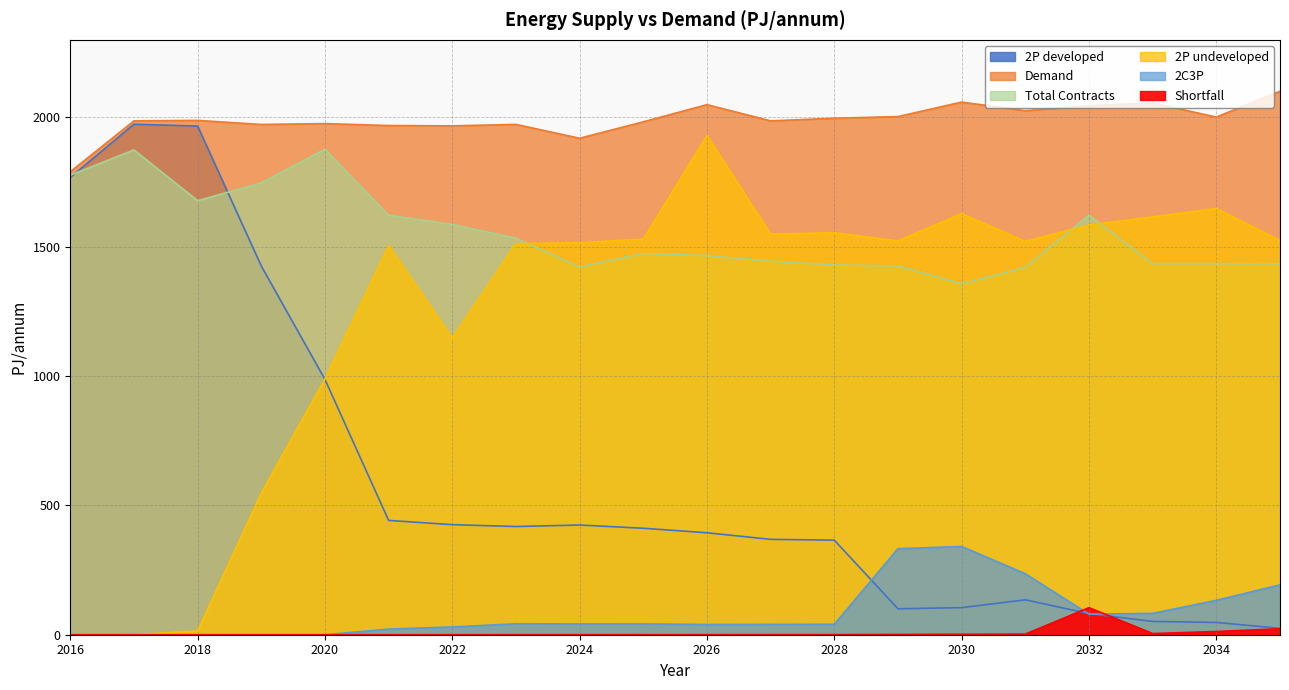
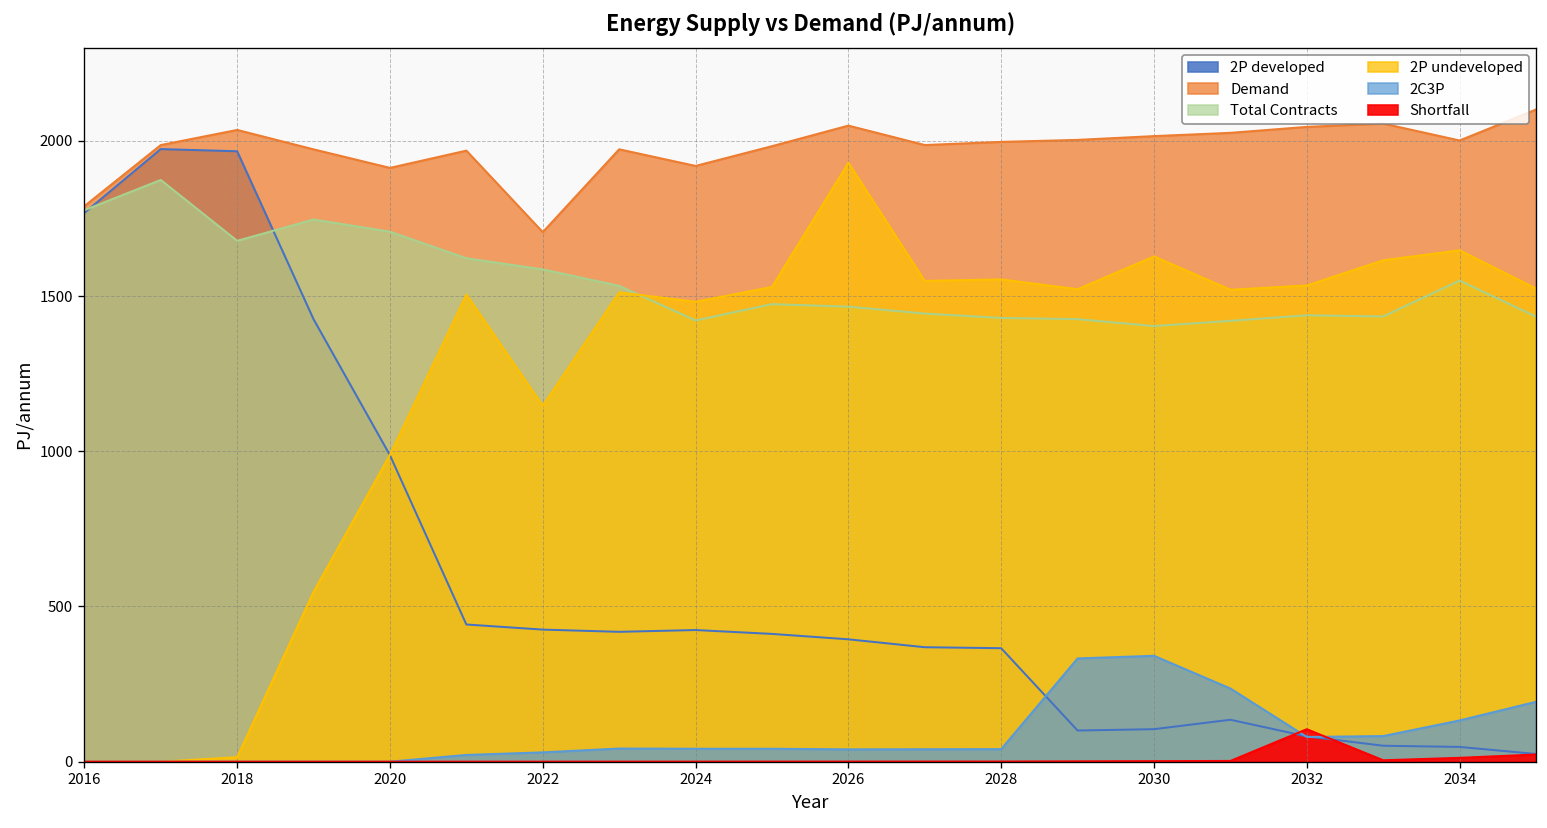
Demand, 2018: 1990 -> 2040
Demand, 2020: 1980 -> 1910
Total Contracts, 2020: 1880 -> 1710
Demand, 2022: 1970 -> 1710
2P undeveloped, 2024: 1520 -> 1480
Demand, 2030: 2060 -> 2020
Total Contracts, 2030: 1360 -> 1400
Total Contracts, 2032: 1620 -> 1440
2P undeveloped, 2032: 1580 -> 1530
Total Contracts, 2034: 1430 -> 1550
